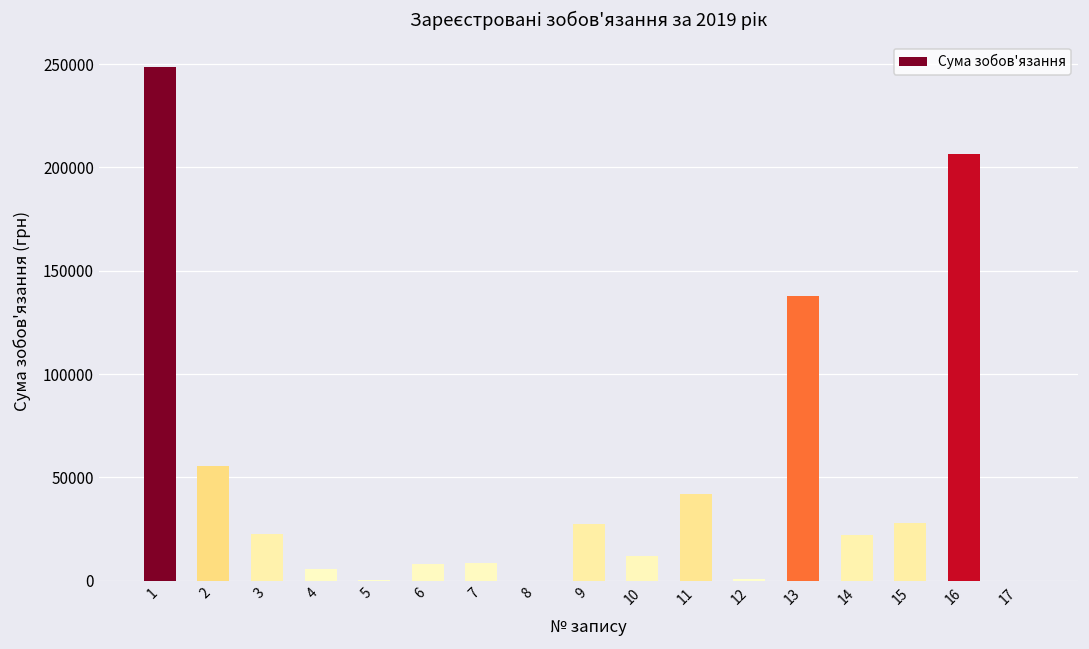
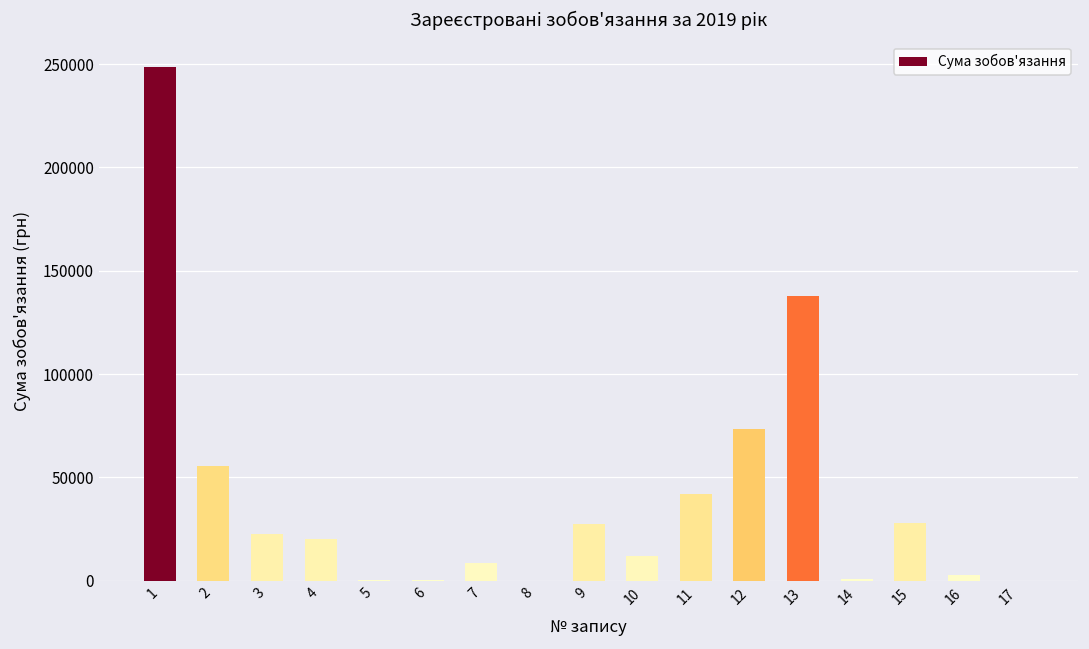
4: 6000 -> 20000
6: 8000 -> 0
12: 1000 -> 73000
14: 22000 -> 1000
16: 207000 -> 3000
